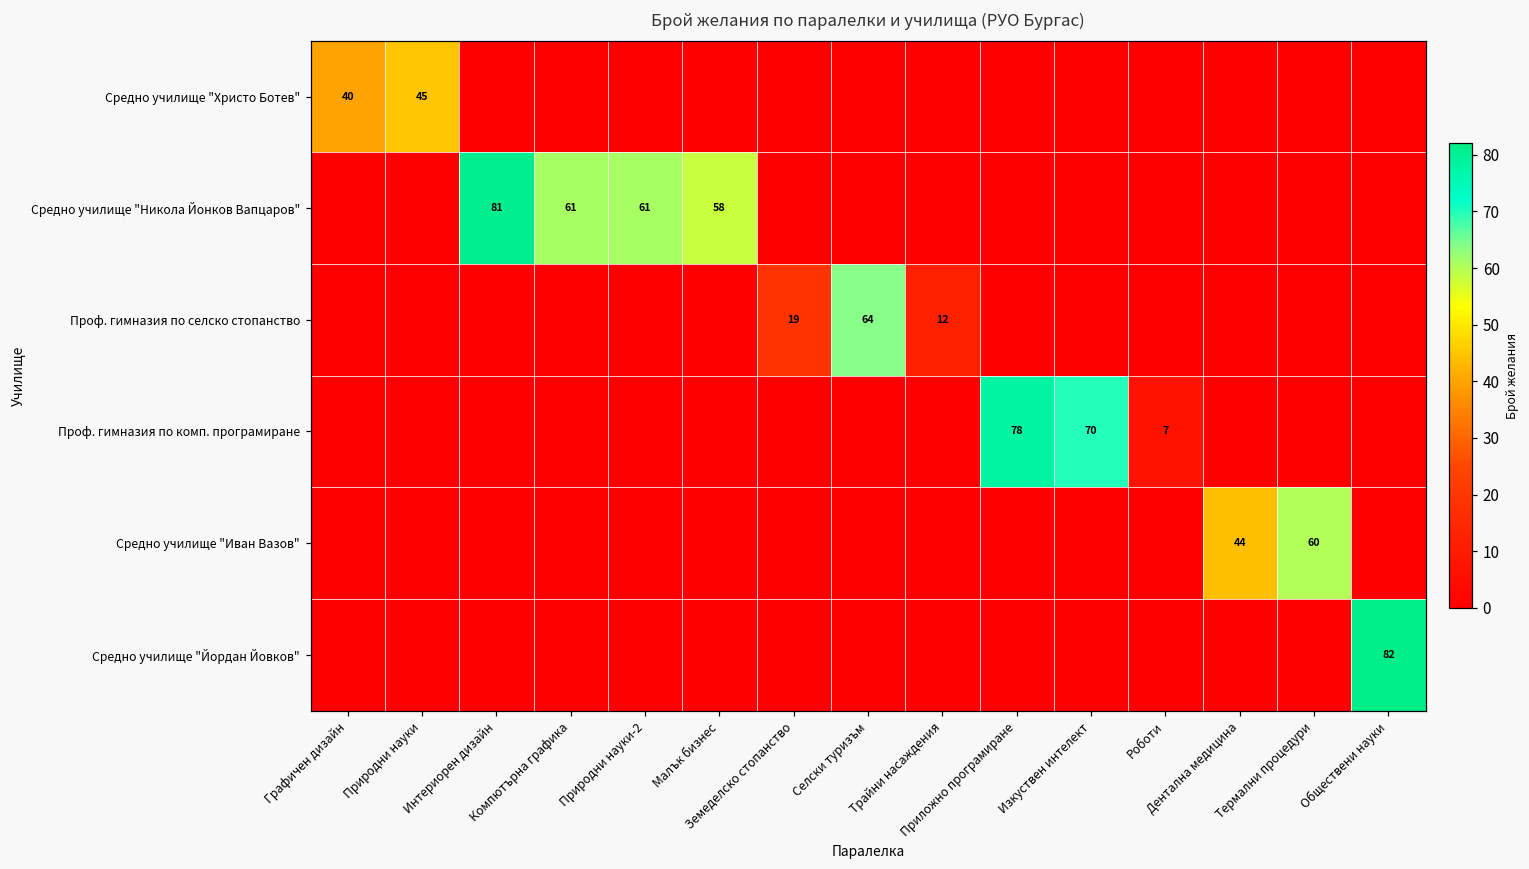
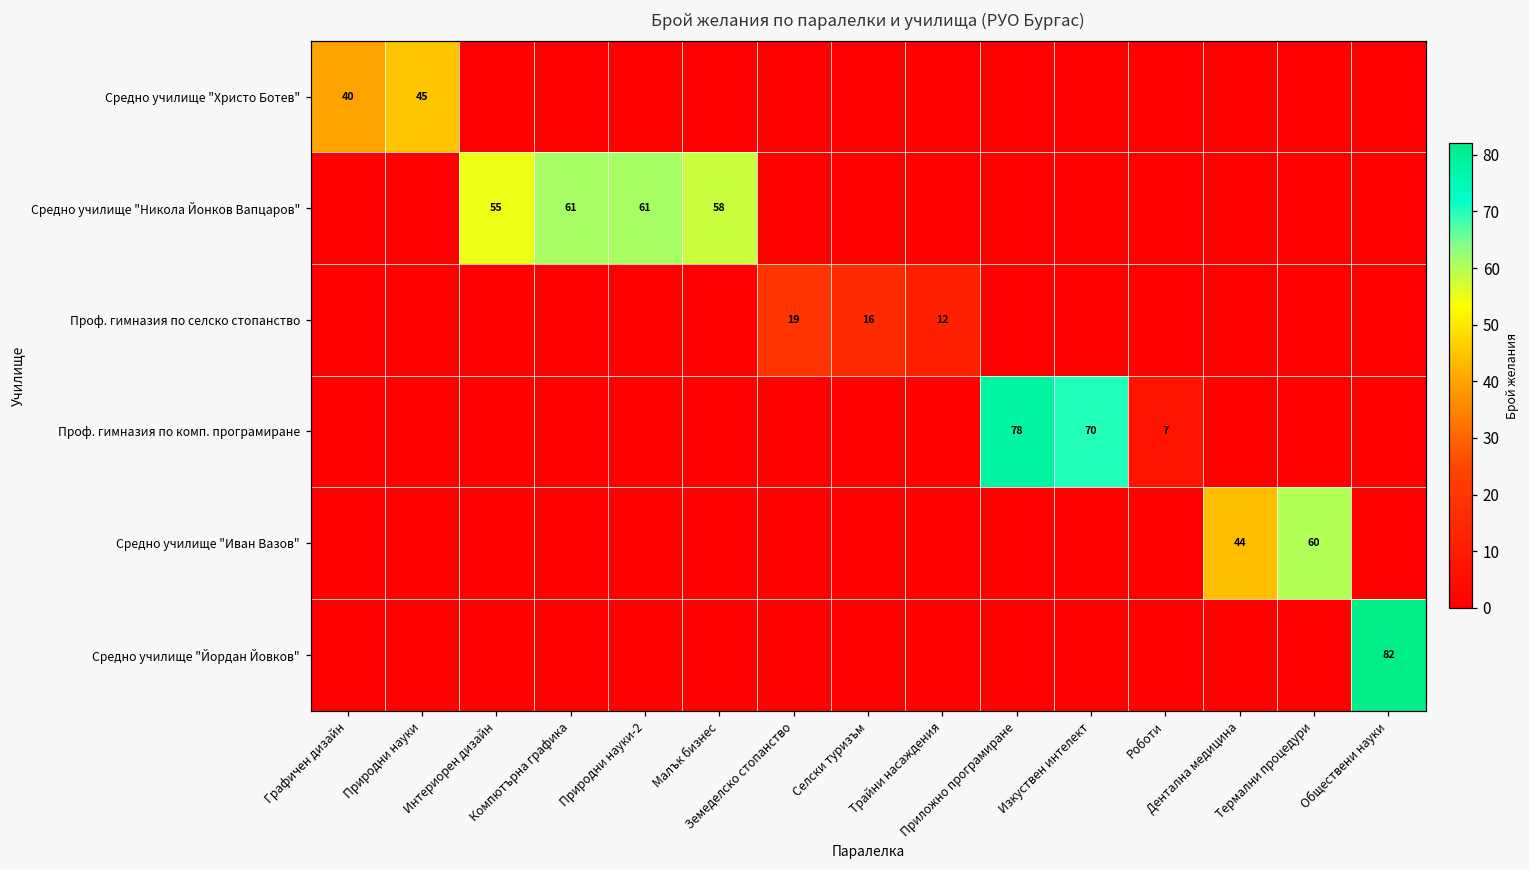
Средно училище "Никола Йонков Вапцаров", Интериорен дизайн: 81 -> 55
Проф. гимназия по селско стопанство, Селски туризъм: 64 -> 16
